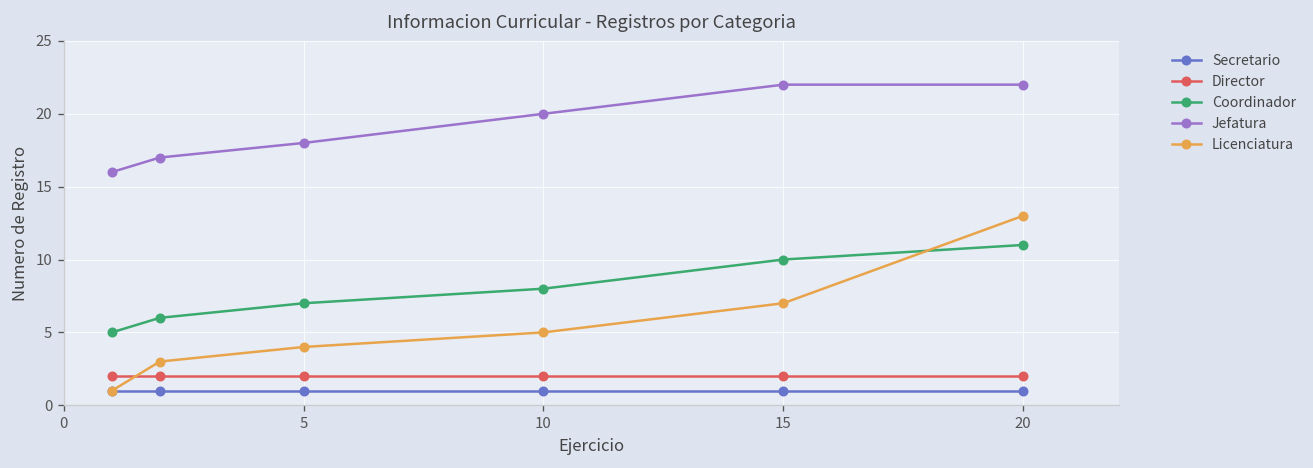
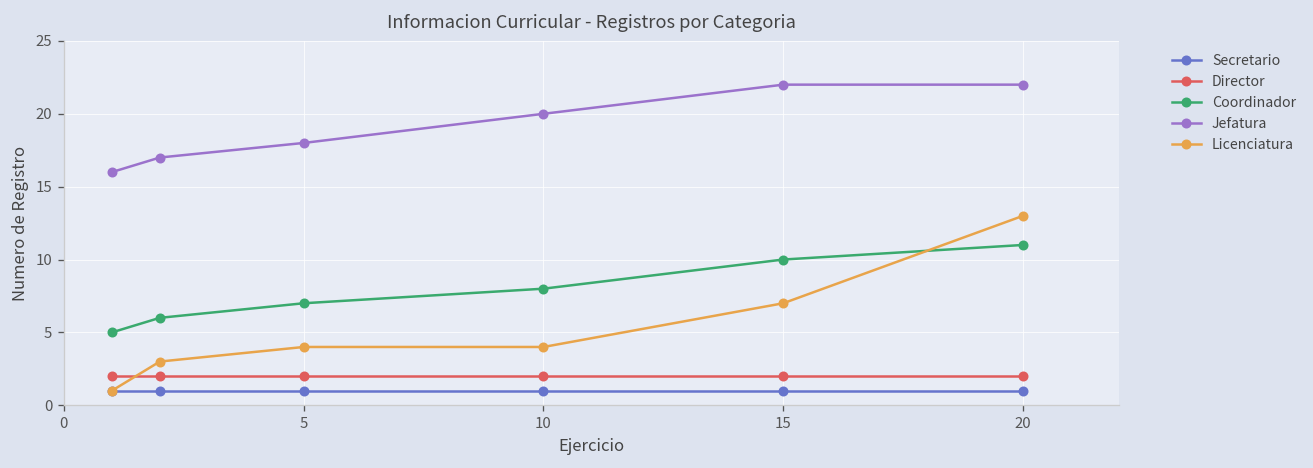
Licenciatura, 10: 5 -> 4
